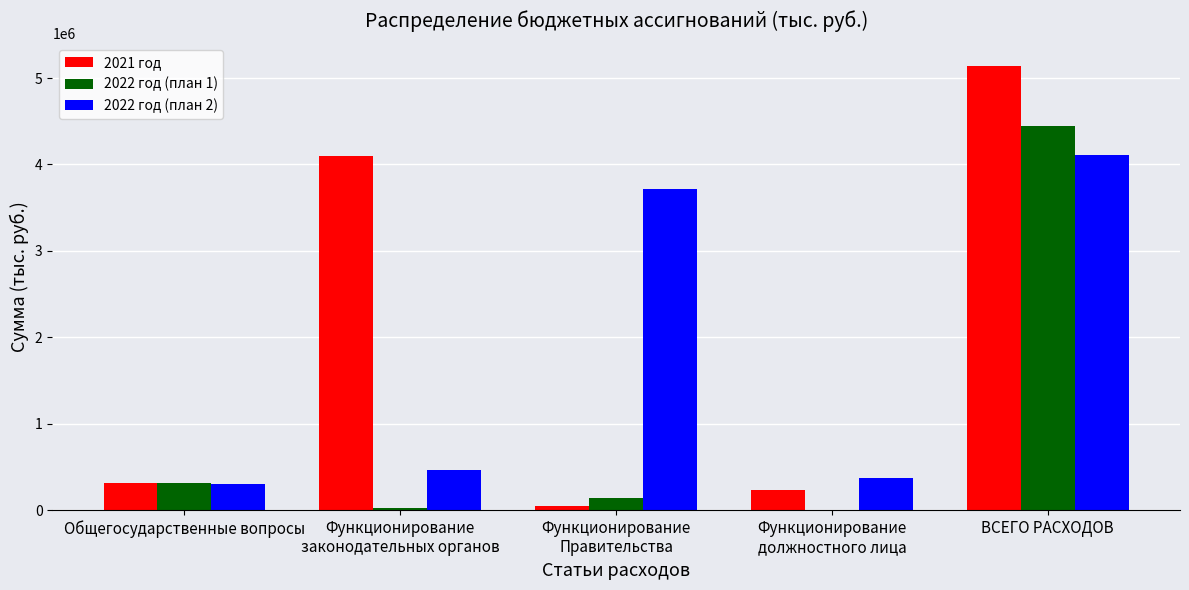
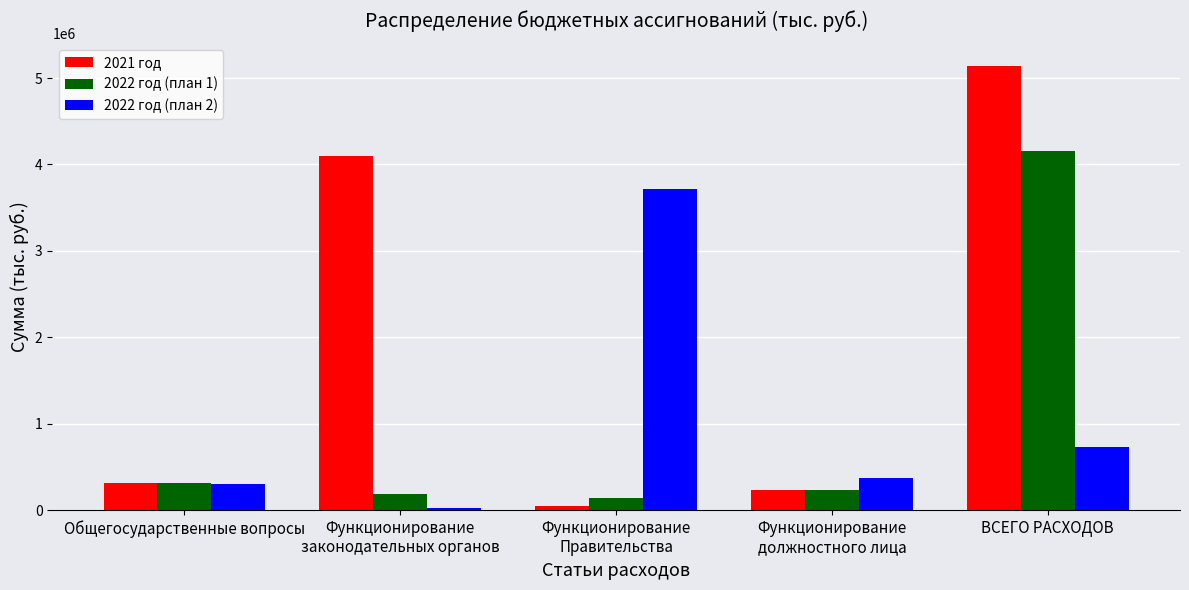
2022 год (план 1), Функционирование законодательных органов: 0 -> 200000
2022 год (план 2), Функционирование законодательных органов: 500000 -> 0
2022 год (план 1), Функционирование должностного лица: 0 -> 200000
2022 год (план 1), ВСЕГО РАСХОДОВ: 4400000 -> 4200000
2022 год (план 2), ВСЕГО РАСХОДОВ: 4100000 -> 700000
